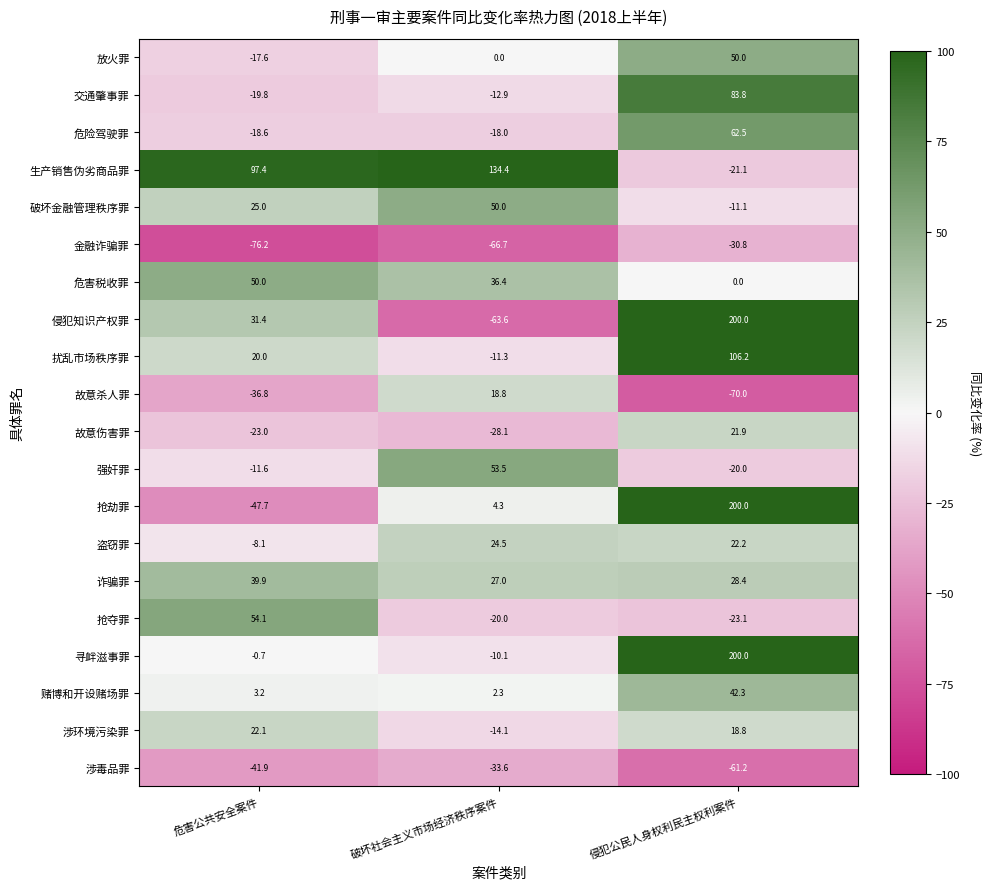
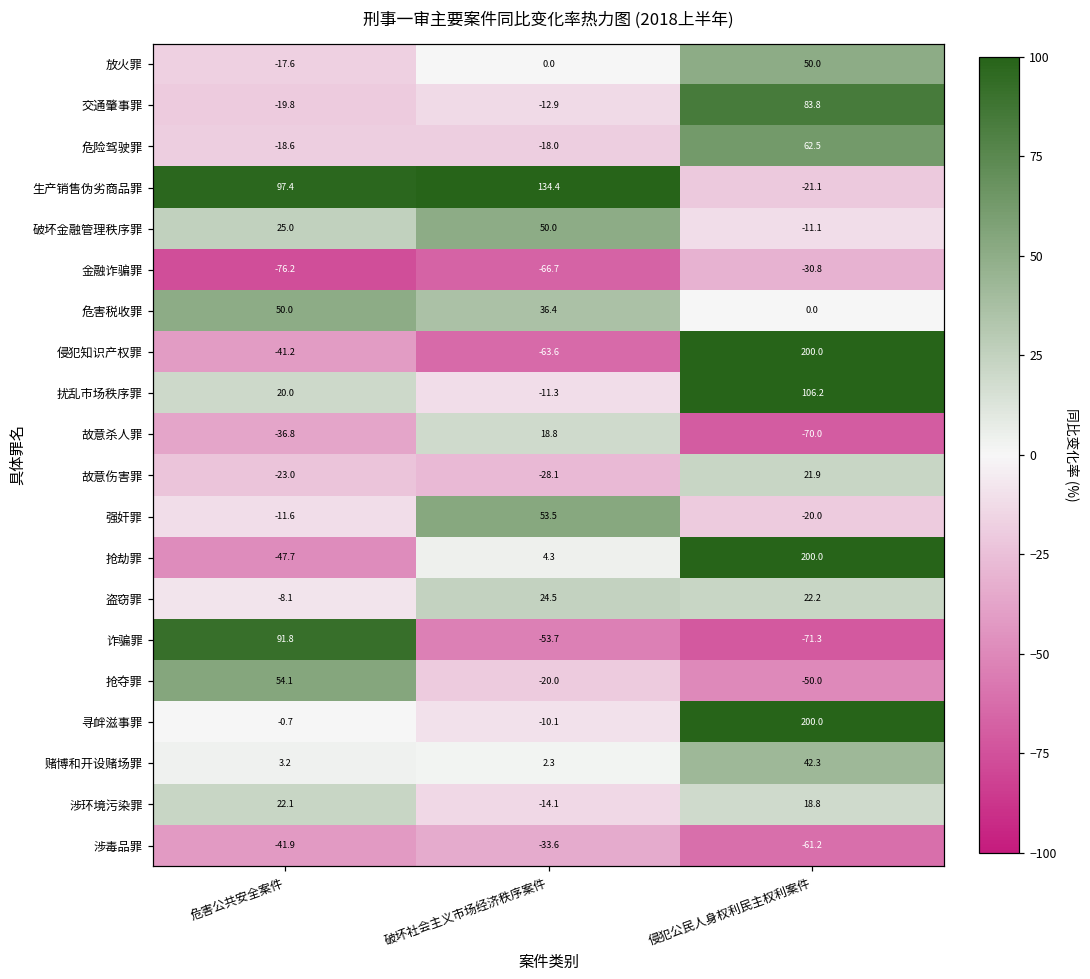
侵犯知识产权罪, 危害公共安全案件: 31.4 -> -41.2
诈骗罪, 危害公共安全案件: 39.9 -> 91.8
诈骗罪, 破坏社会主义市场经济秩序案件: 27.0 -> -53.7
诈骗罪, 侵犯公民人身权利民主权利案件: 28.4 -> -71.3
抢夺罪, 侵犯公民人身权利民主权利案件: -23.1 -> -50.0
